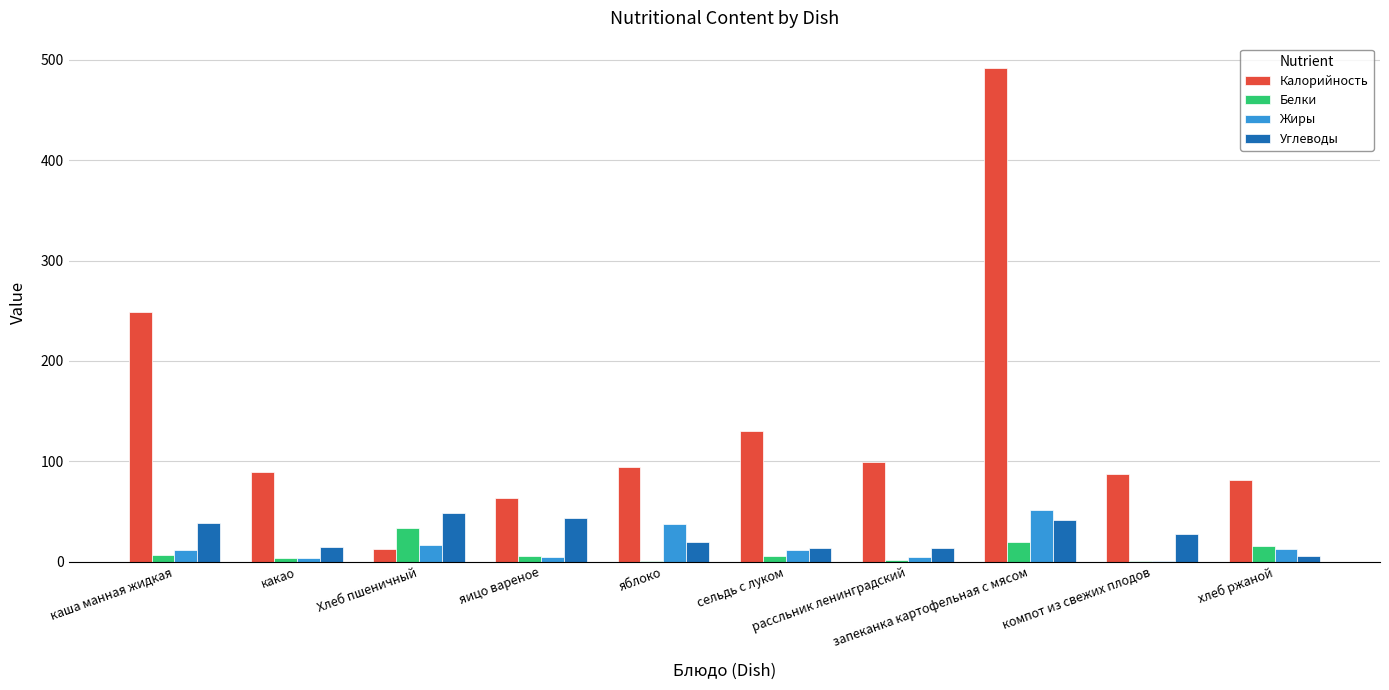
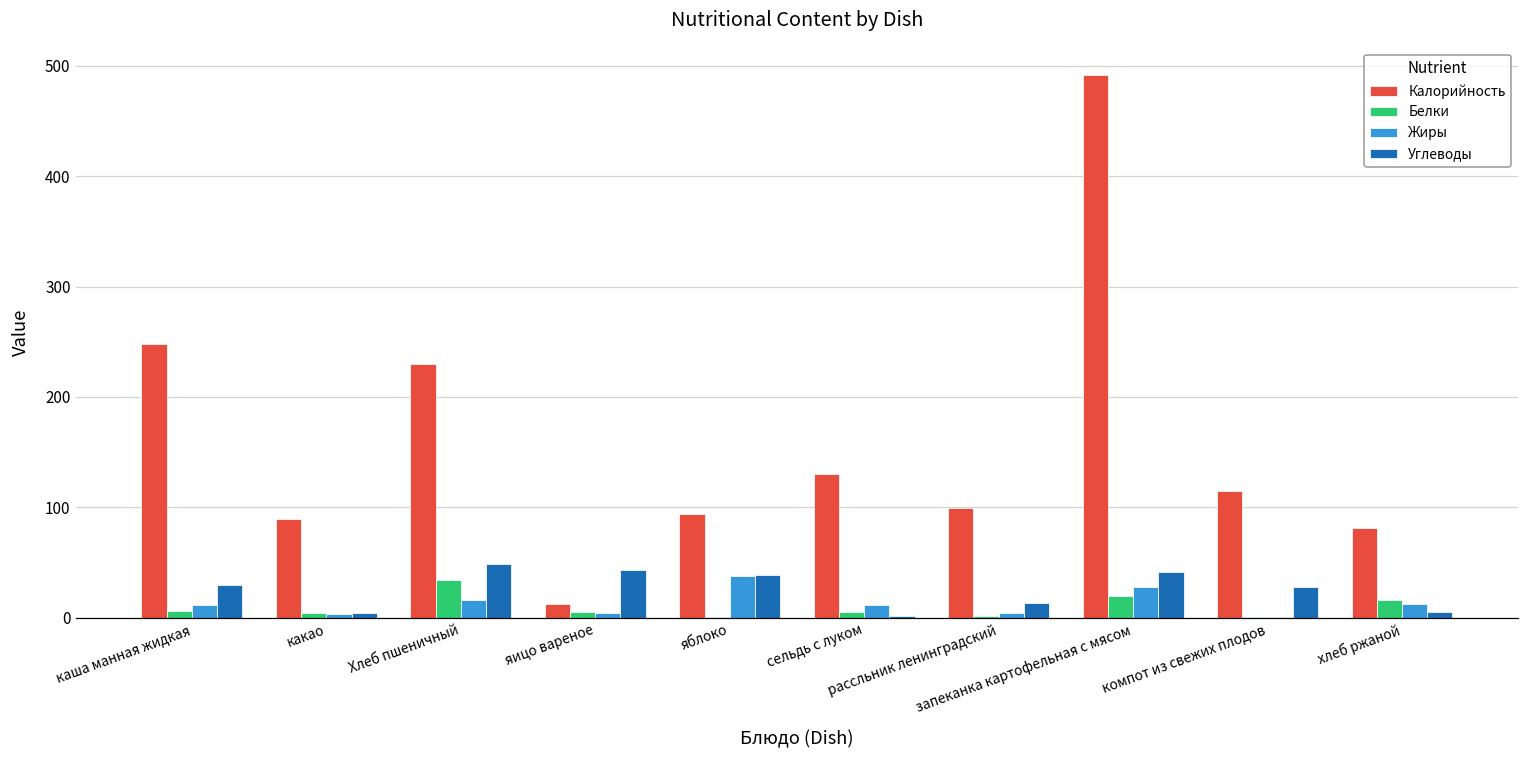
Углеводы, каша манная жидкая: 38 -> 30
Углеводы, какао: 15 -> 4
Калорийность, Хлеб пшеничный: 13 -> 230
Калорийность, яицо вареное: 63 -> 13
Углеводы, яблоко: 20 -> 39
Углеводы, сельдь с луком: 13 -> 2
Жиры, запеканка картофельная с мясом: 51 -> 28
Калорийность, компот из свежих плодов: 87 -> 115
